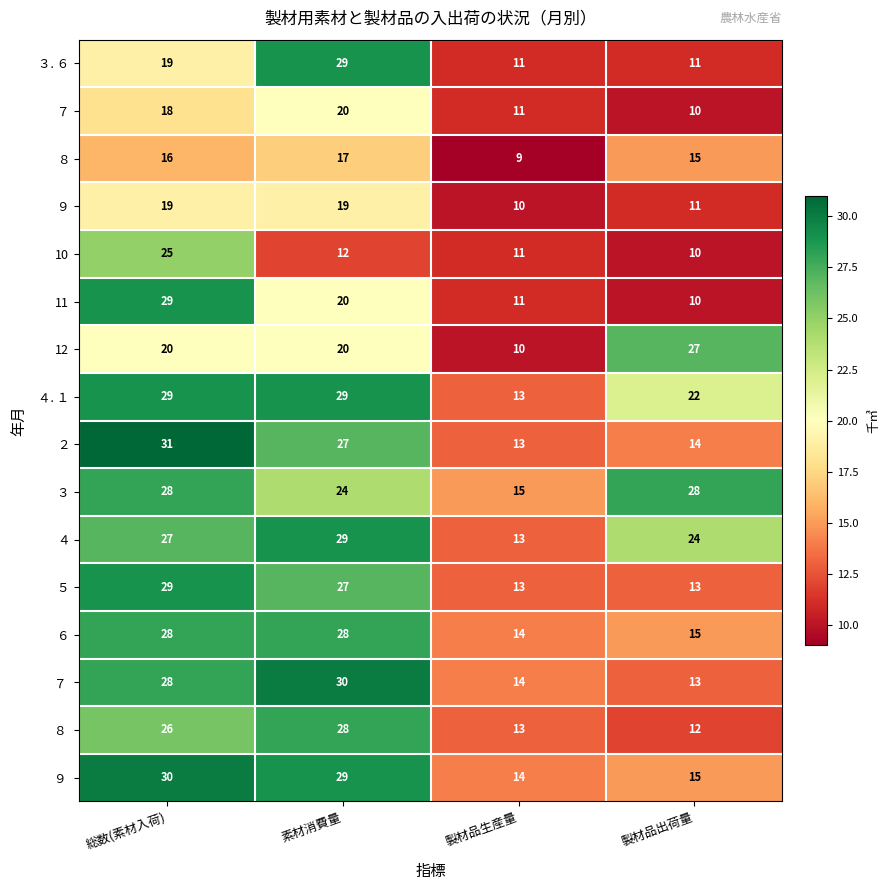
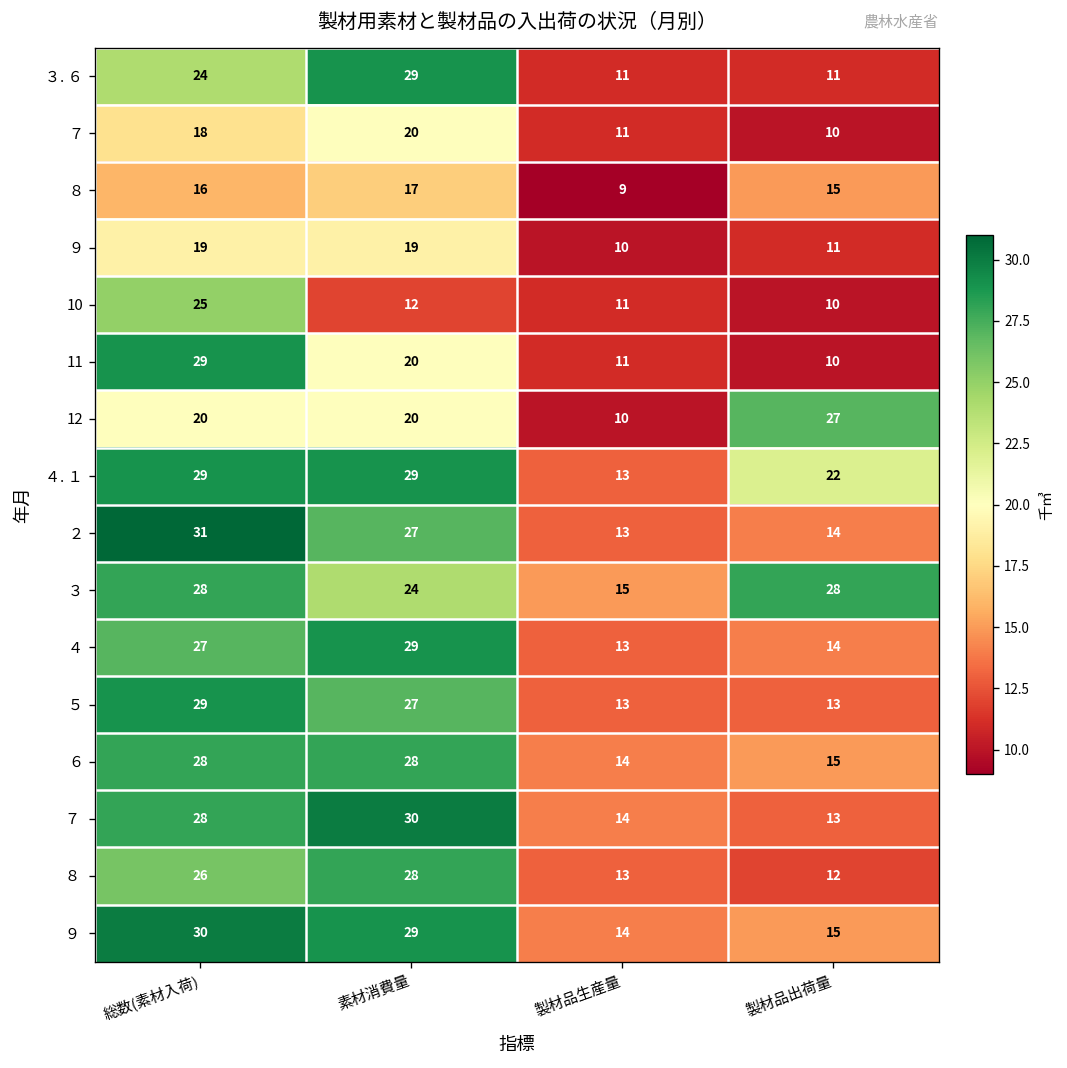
３. ６, 総数(素材入荷): 19 -> 24
４, 製材品出荷量: 24 -> 14
